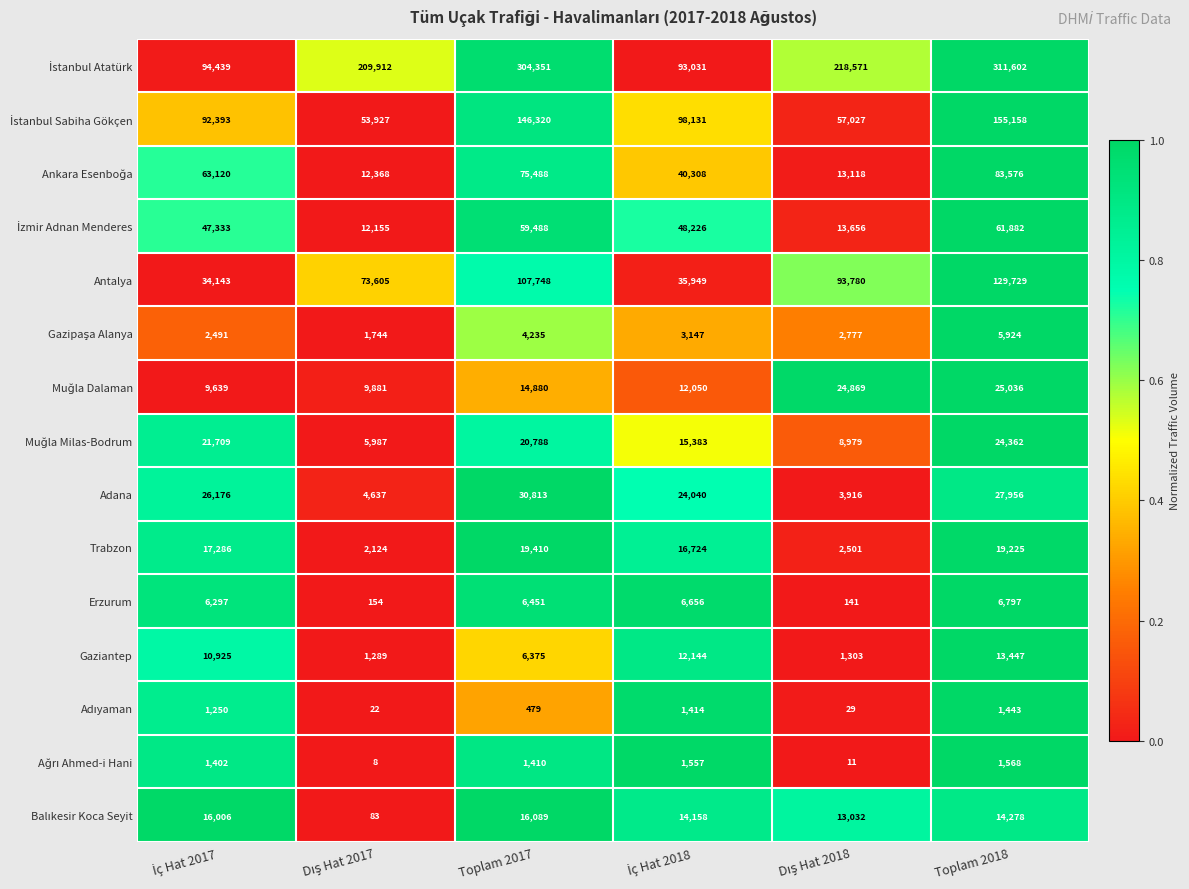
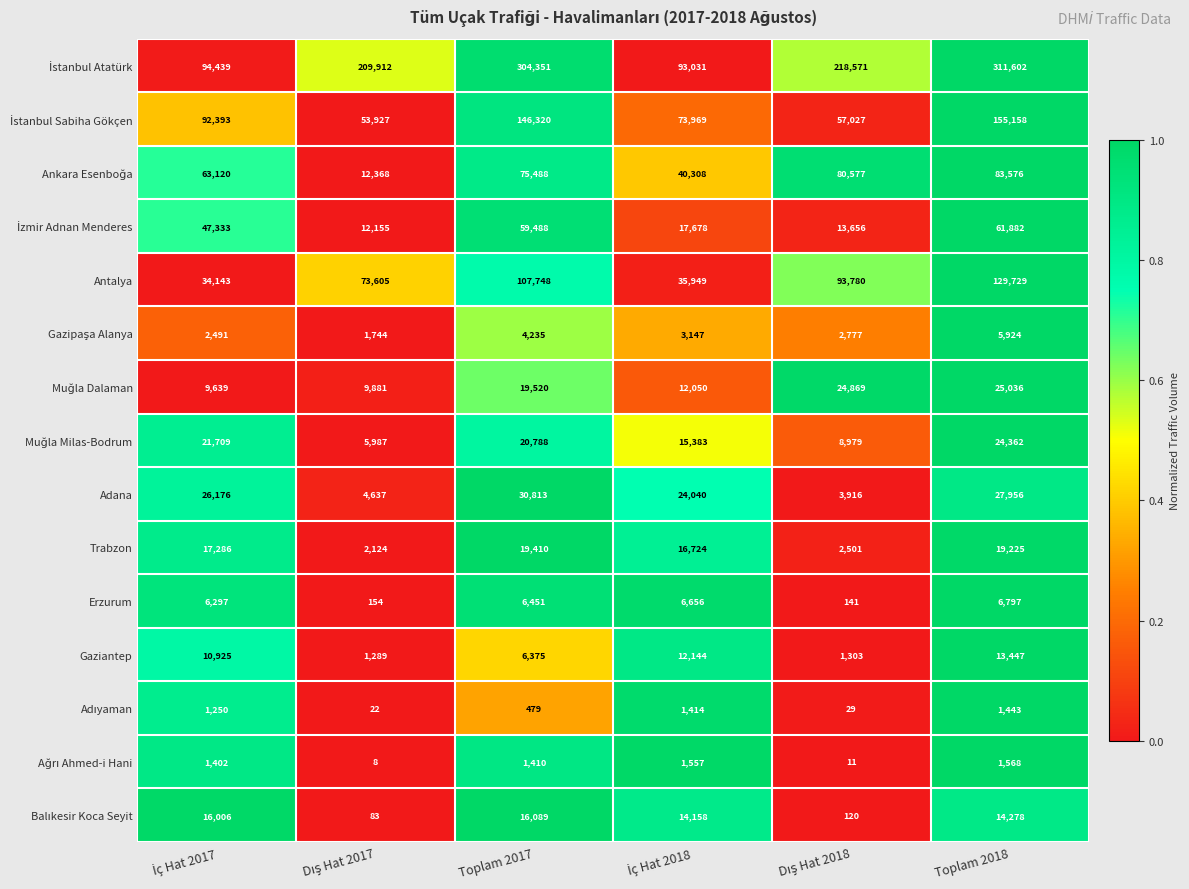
İstanbul Sabiha Gökçen, İç Hat 2018: 98,131 -> 73,969
Ankara Esenboğa, Dış Hat 2018: 13,118 -> 80,577
İzmir Adnan Menderes, İç Hat 2018: 48,226 -> 17,678
Muğla Dalaman, Toplam 2017: 14,880 -> 19,520
Balıkesir Koca Seyit, Dış Hat 2018: 13,032 -> 120
